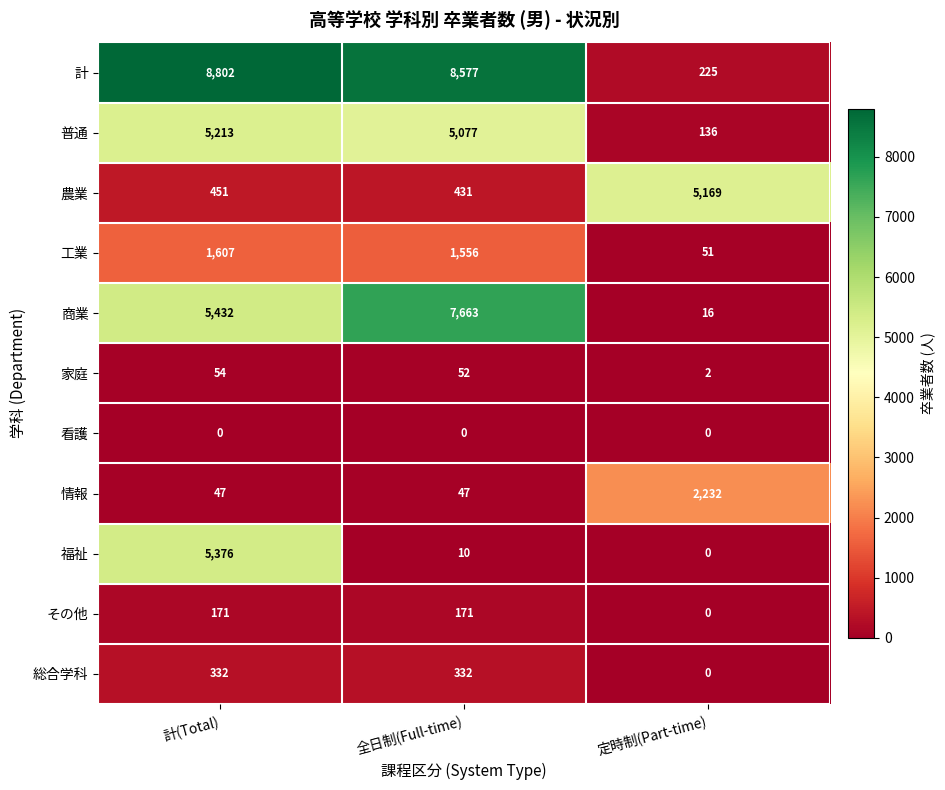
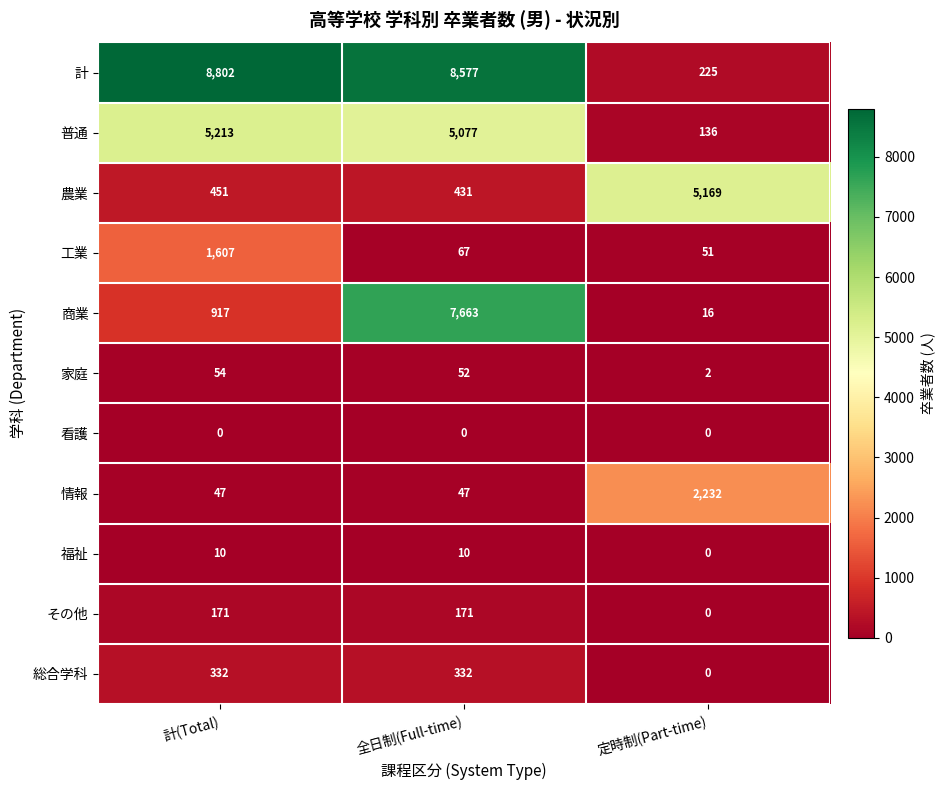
工業, 全日制(Full-time): 1,556 -> 67
商業, 計(Total): 5,432 -> 917
福祉, 計(Total): 5,376 -> 10
